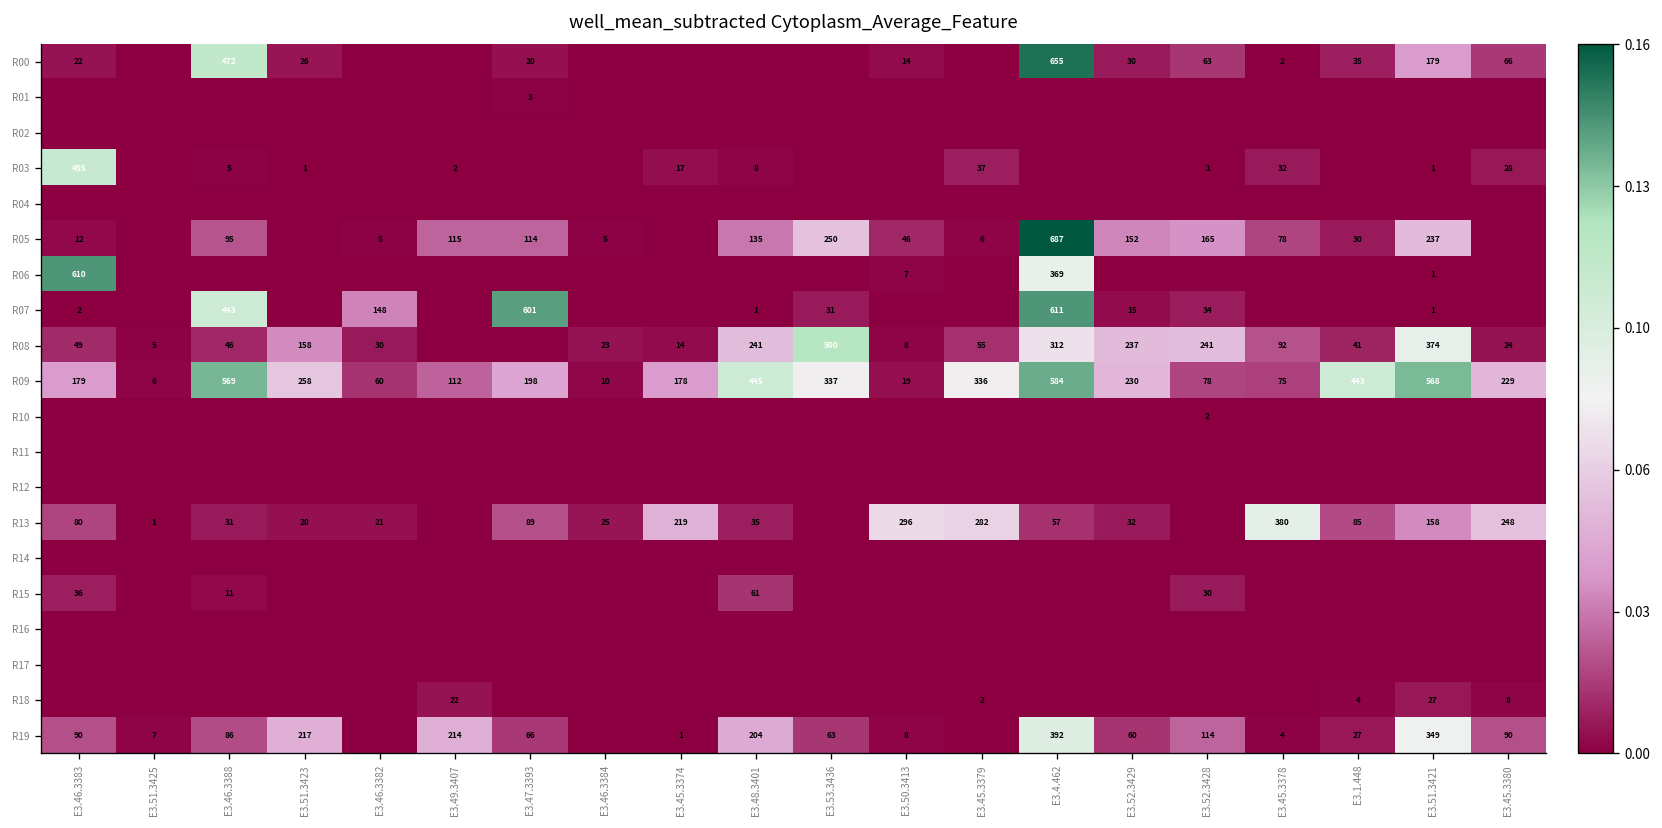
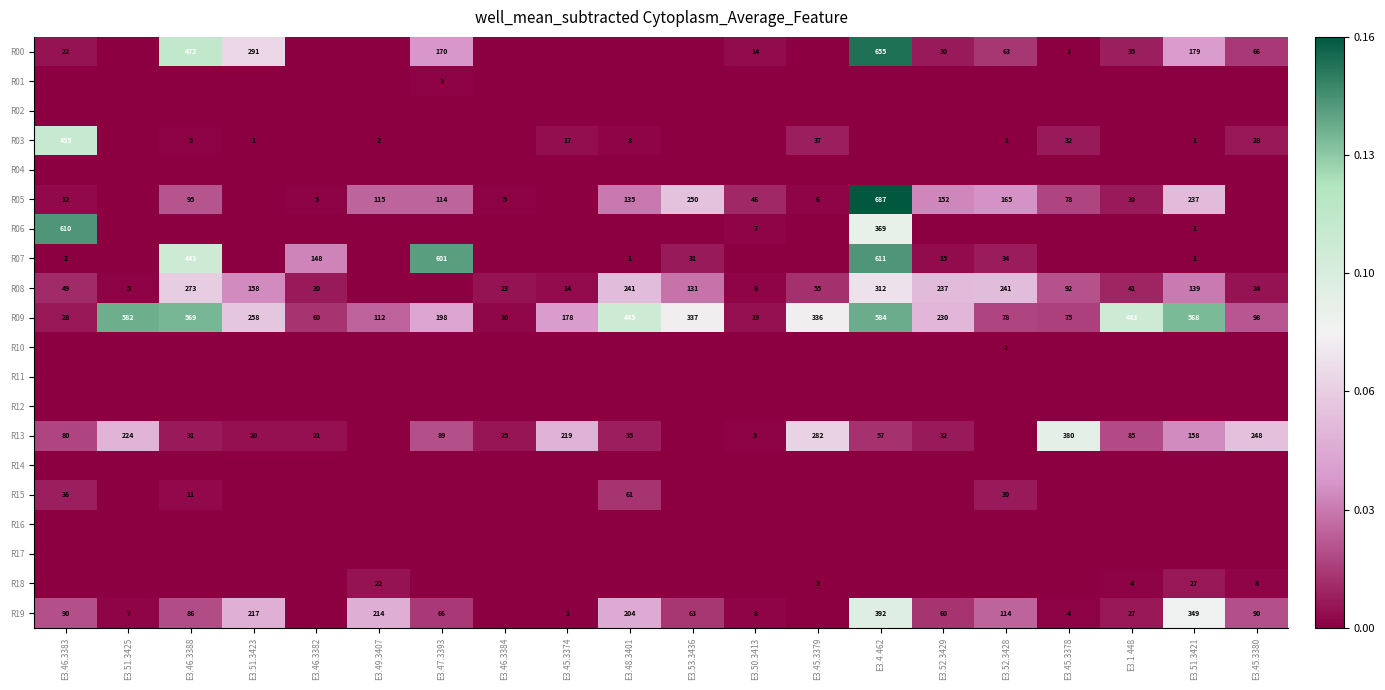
R00, E3.51.3423: 26 -> 291
R00, E3.47.3393: 20 -> 170
R08, E3.46.3388: 46 -> 273
R08, E3.53.3436: 500 -> 131
R08, E3.51.3421: 374 -> 139
R09, E3.46.3383: 179 -> 28
R09, E3.51.3425: 6 -> 582
R09, E3.45.3380: 229 -> 98
R13, E3.51.3425: 1 -> 224
R13, E3.50.3413: 296 -> 5
